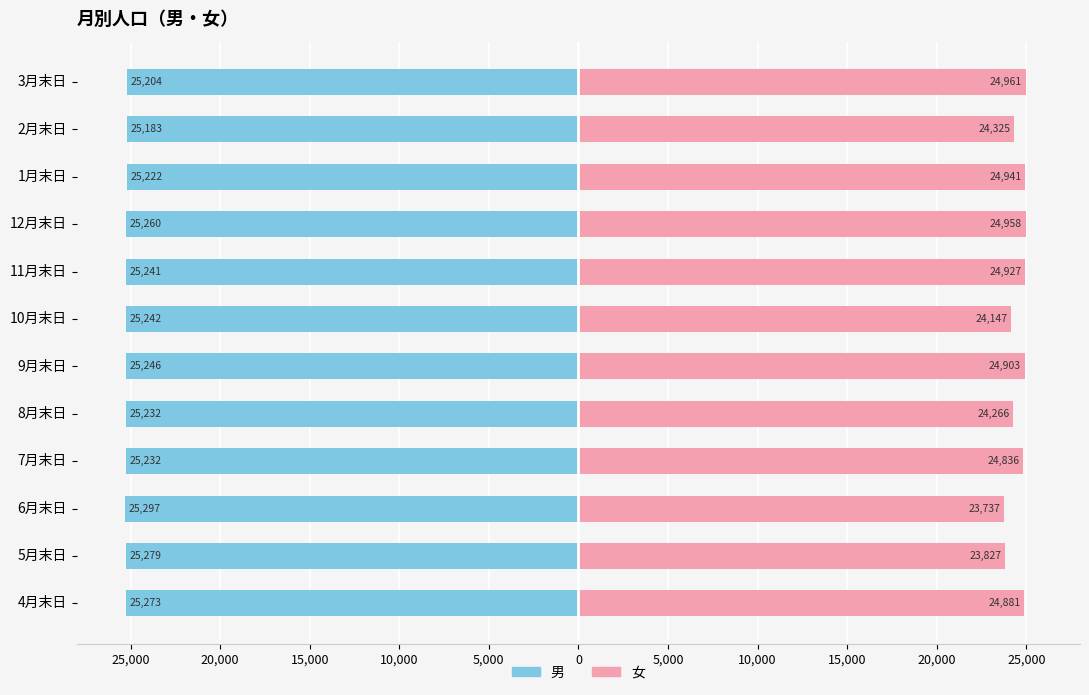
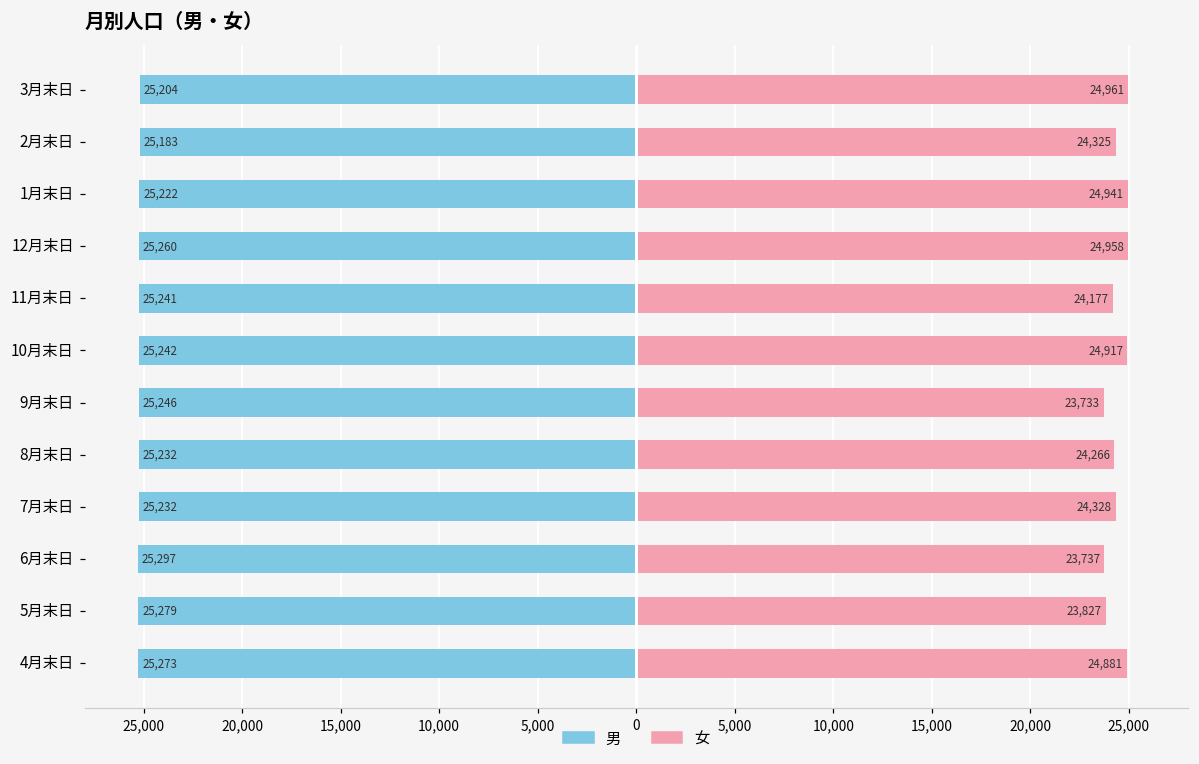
女, 11月末日: 24,927 -> 24,177
女, 10月末日: 24,147 -> 24,917
女, 9月末日: 24,903 -> 23,733
女, 7月末日: 24,836 -> 24,328
